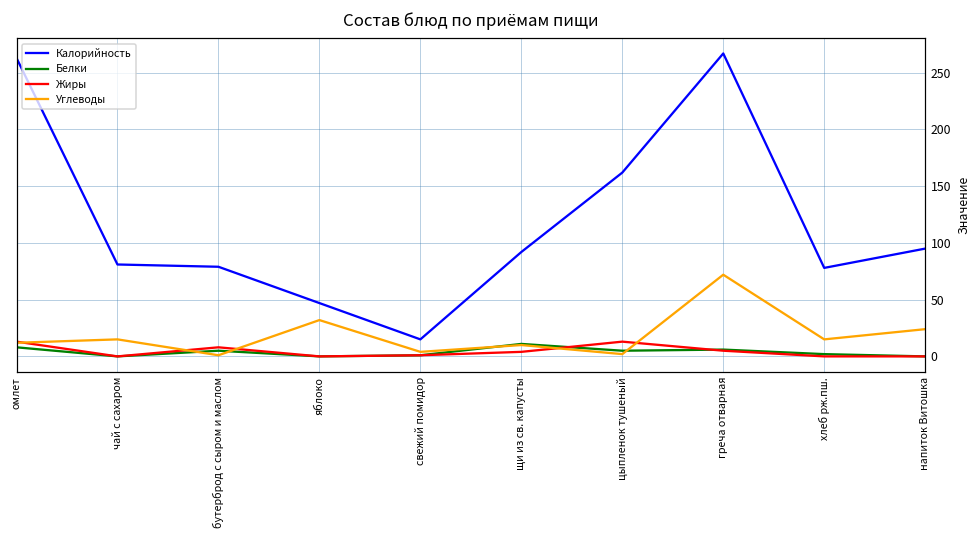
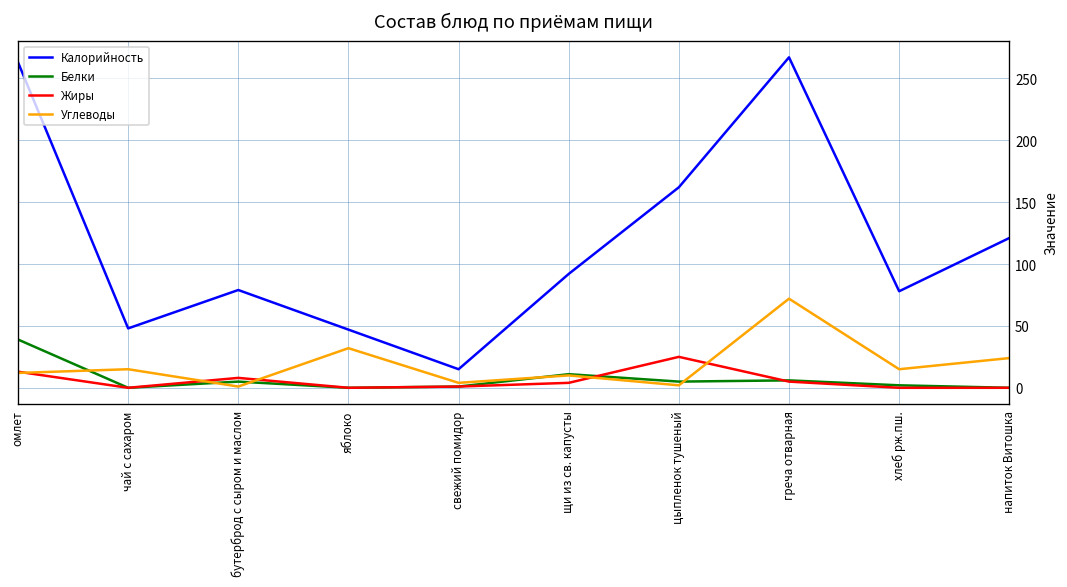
Белки, омлет: 8 -> 39
Калорийность, чай с сахаром: 81 -> 48
Жиры, цыпленок тушеный: 13 -> 25
Калорийность, напиток Витошка: 95 -> 121
